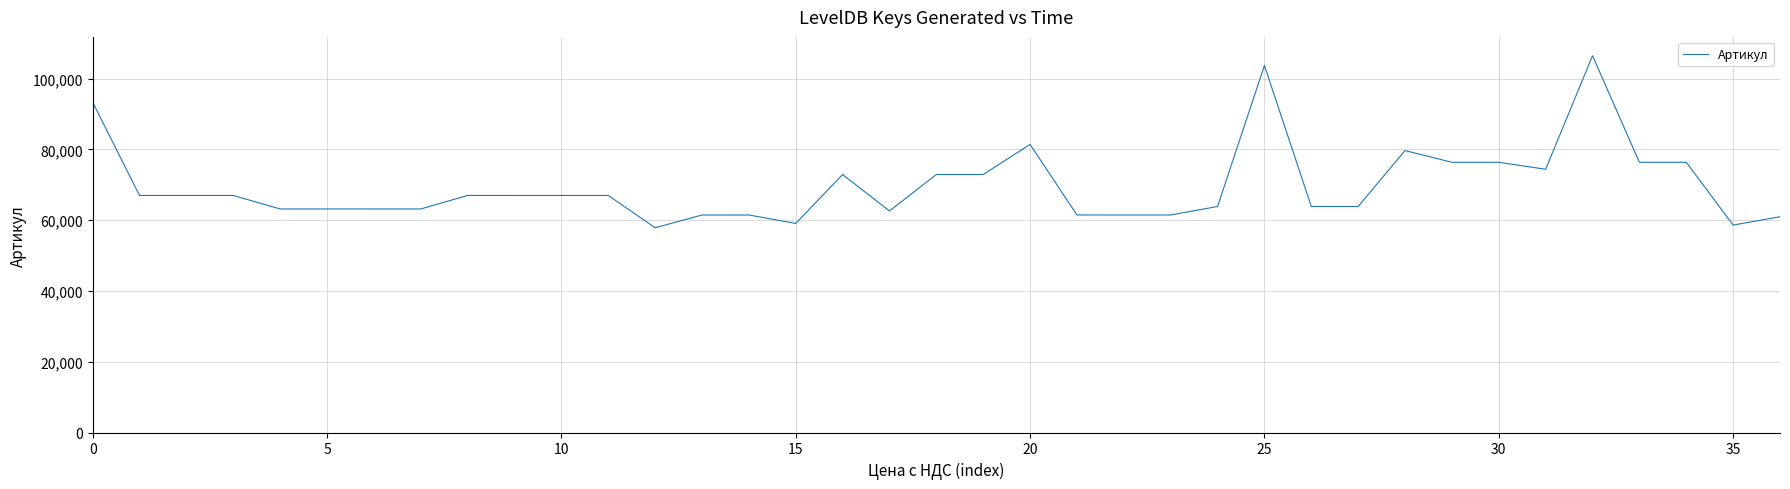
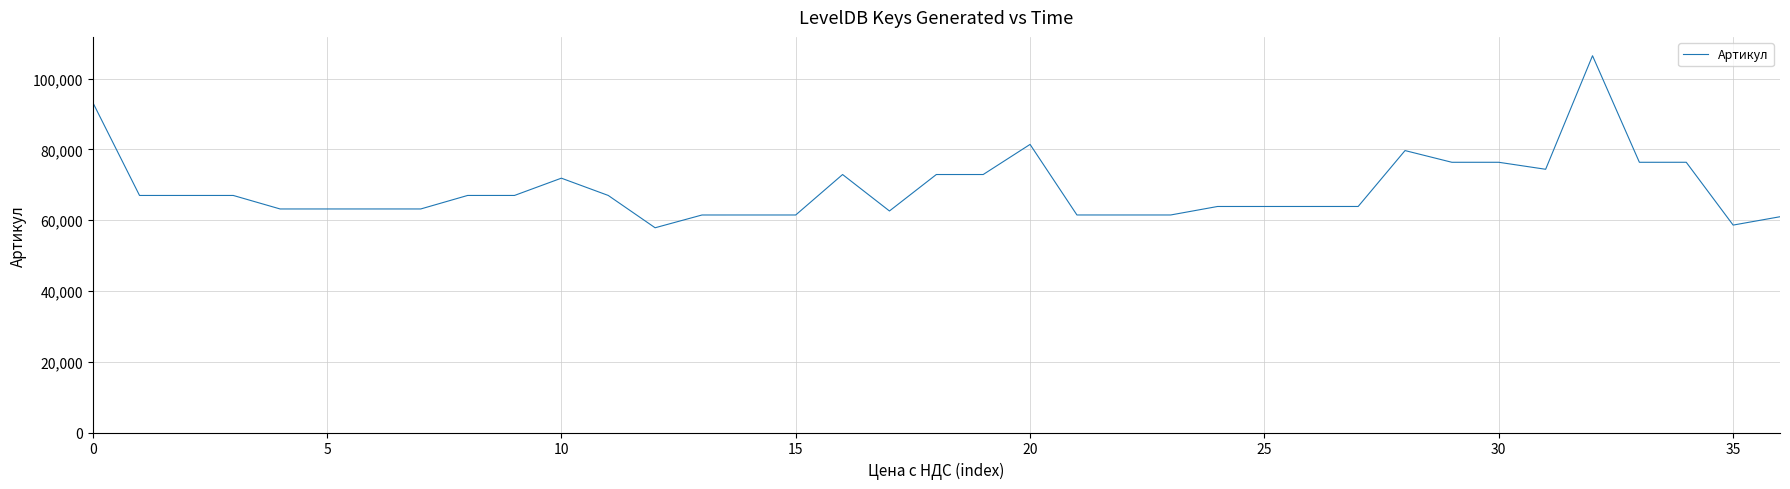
10: 67,000 -> 72,000
15: 59,000 -> 61,000
25: 104,000 -> 64,000
